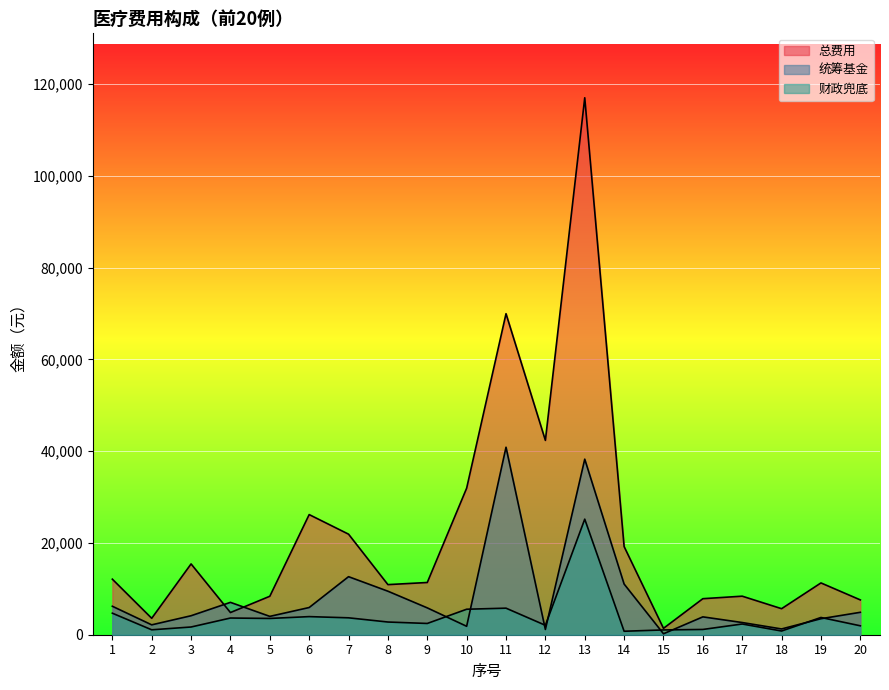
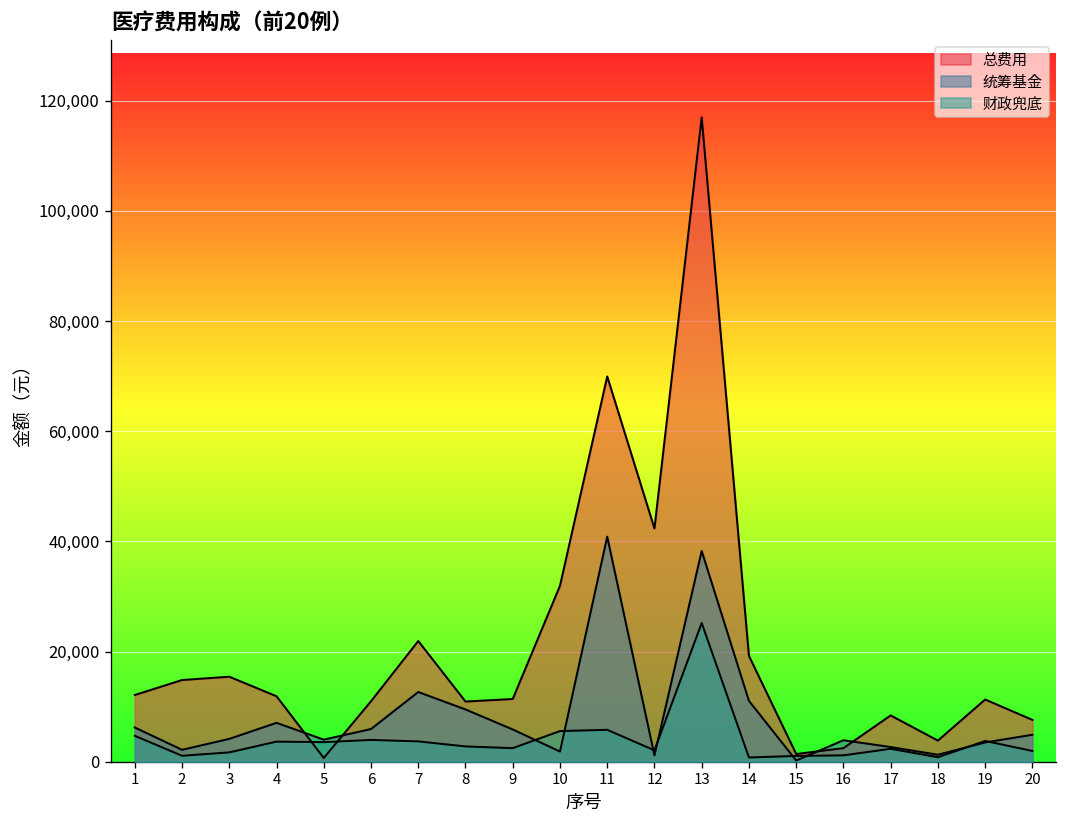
总费用, 2: 4,000 -> 15,000
总费用, 4: 5,000 -> 12,000
总费用, 5: 8,000 -> 1,000
总费用, 6: 26,000 -> 11,000
总费用, 16: 8,000 -> 2,000
总费用, 18: 6,000 -> 4,000
